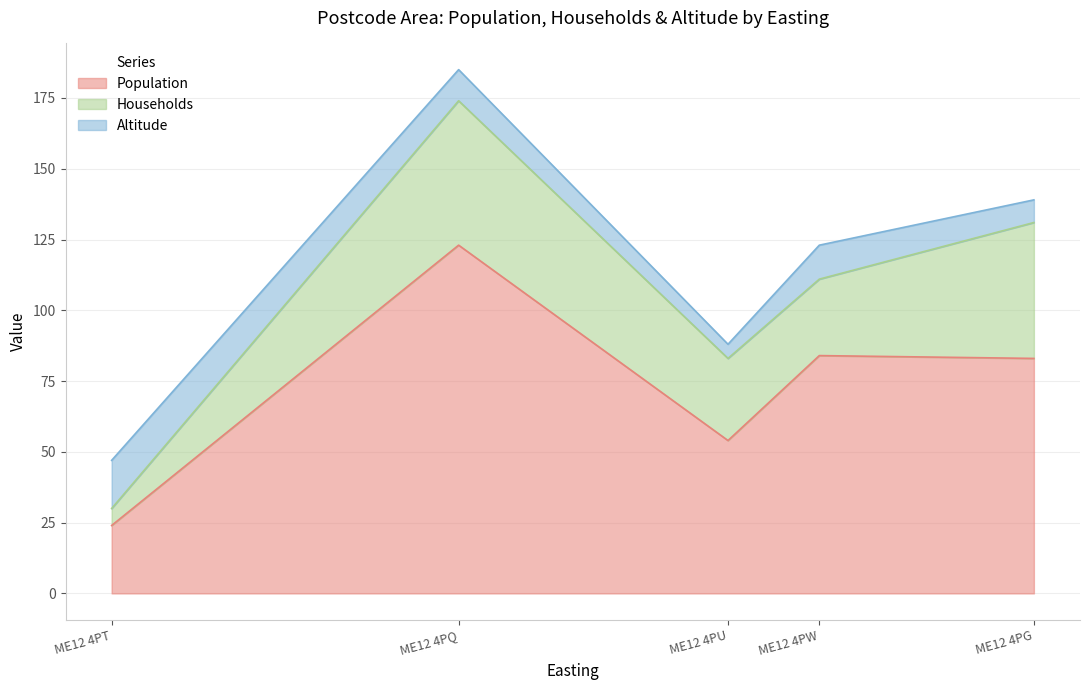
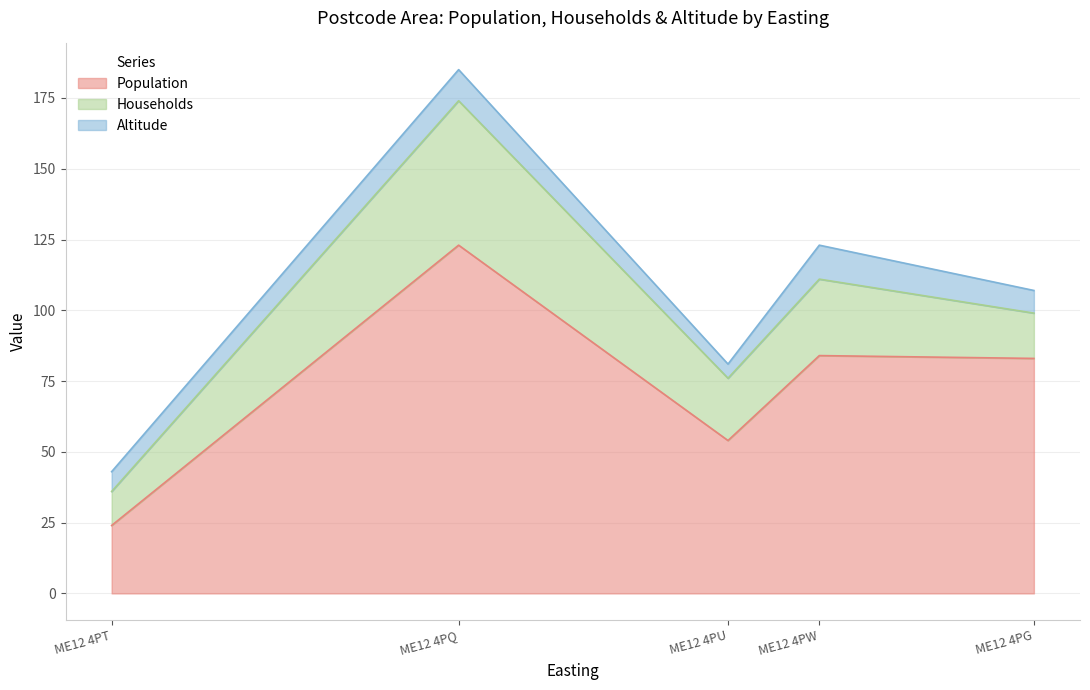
Households, ME12 4PT: 6 -> 12
Altitude, ME12 4PT: 17 -> 7
Households, ME12 4PU: 29 -> 22
Households, ME12 4PG: 48 -> 16
